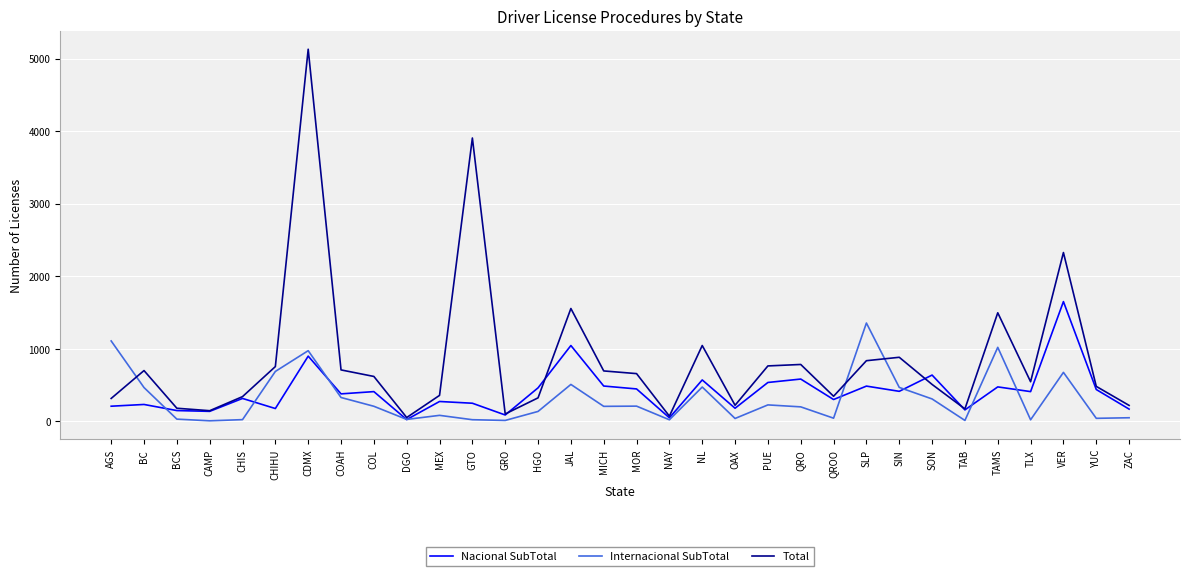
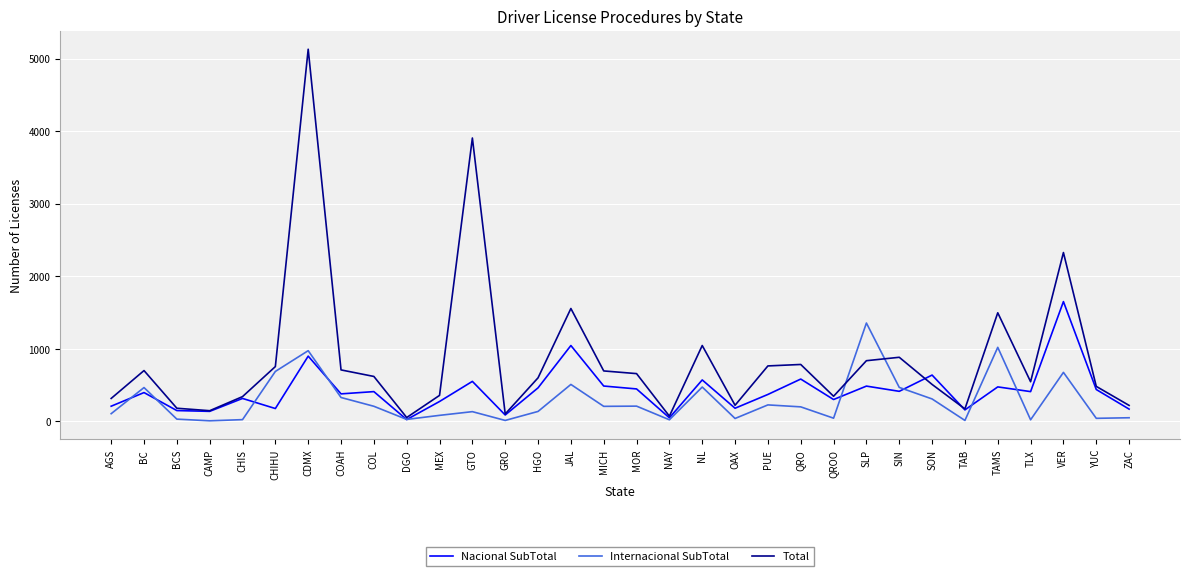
Internacional SubTotal, AGS: 1100 -> 100
Nacional SubTotal, BC: 200 -> 400
Nacional SubTotal, GTO: 300 -> 600
Internacional SubTotal, GTO: 0 -> 100
Total, HGO: 300 -> 600
Nacional SubTotal, PUE: 500 -> 400
